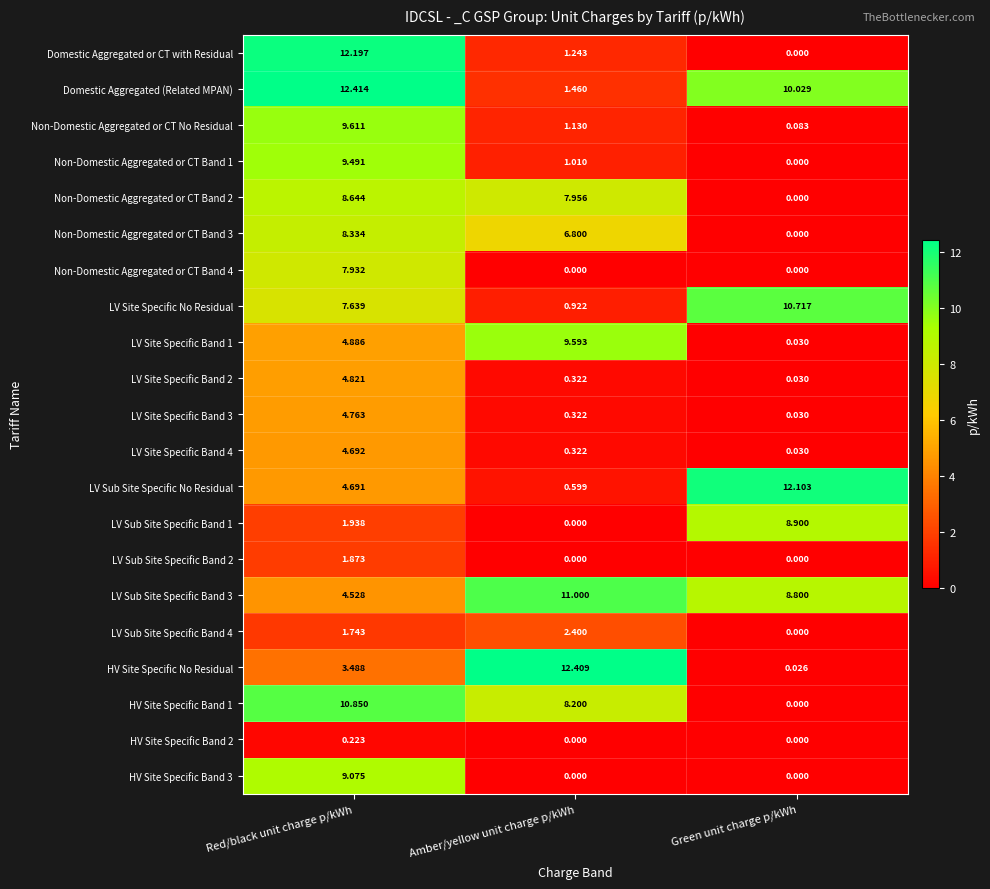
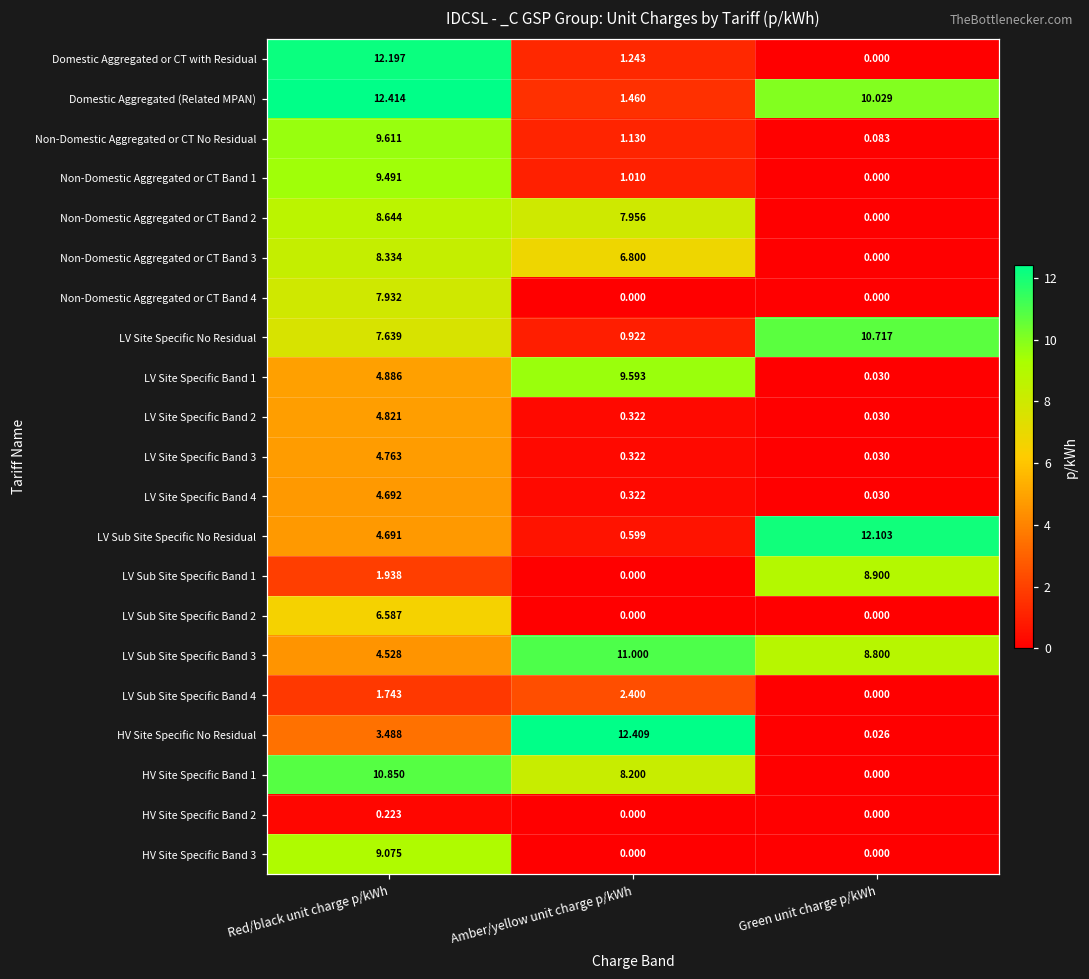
LV Sub Site Specific Band 2, Red/black unit charge p/kWh: 1.873 -> 6.587
